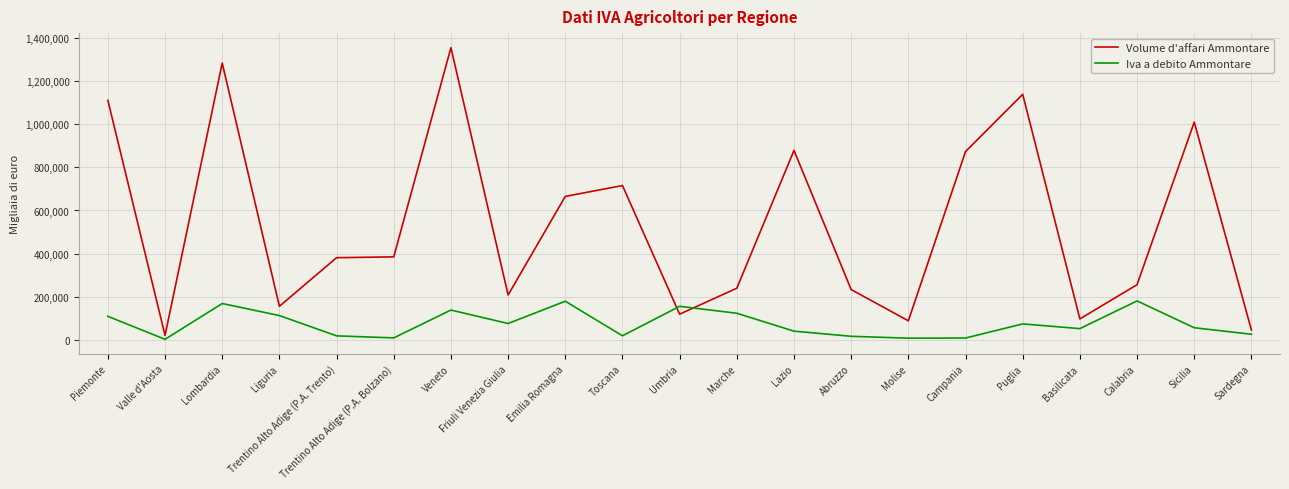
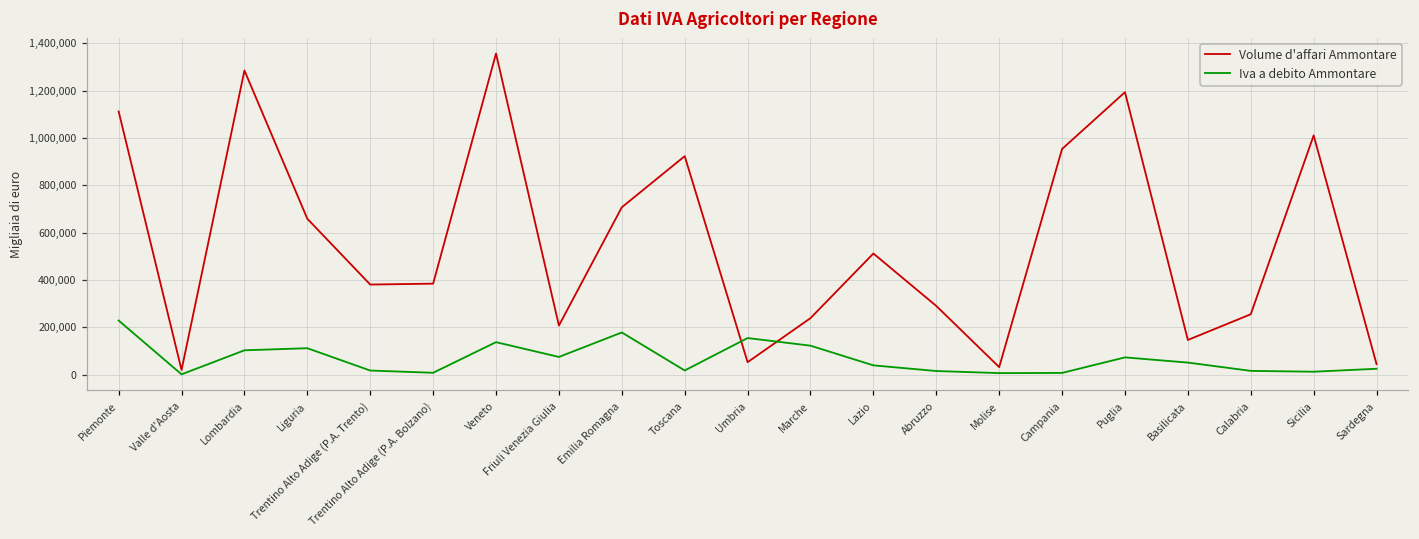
Iva a debito Ammontare, Piemonte: 110,000 -> 230,000
Iva a debito Ammontare, Lombardia: 170,000 -> 100,000
Volume d'affari Ammontare, Liguria: 160,000 -> 660,000
Volume d'affari Ammontare, Emilia Romagna: 670,000 -> 710,000
Volume d'affari Ammontare, Toscana: 720,000 -> 920,000
Volume d'affari Ammontare, Umbria: 120,000 -> 50,000
Volume d'affari Ammontare, Lazio: 880,000 -> 510,000
Volume d'affari Ammontare, Abruzzo: 230,000 -> 290,000
Volume d'affari Ammontare, Molise: 90,000 -> 30,000
Volume d'affari Ammontare, Campania: 870,000 -> 950,000
Volume d'affari Ammontare, Puglia: 1,140,000 -> 1,190,000
Volume d'affari Ammontare, Basilicata: 100,000 -> 150,000
Iva a debito Ammontare, Calabria: 180,000 -> 20,000
Iva a debito Ammontare, Sicilia: 60,000 -> 10,000
